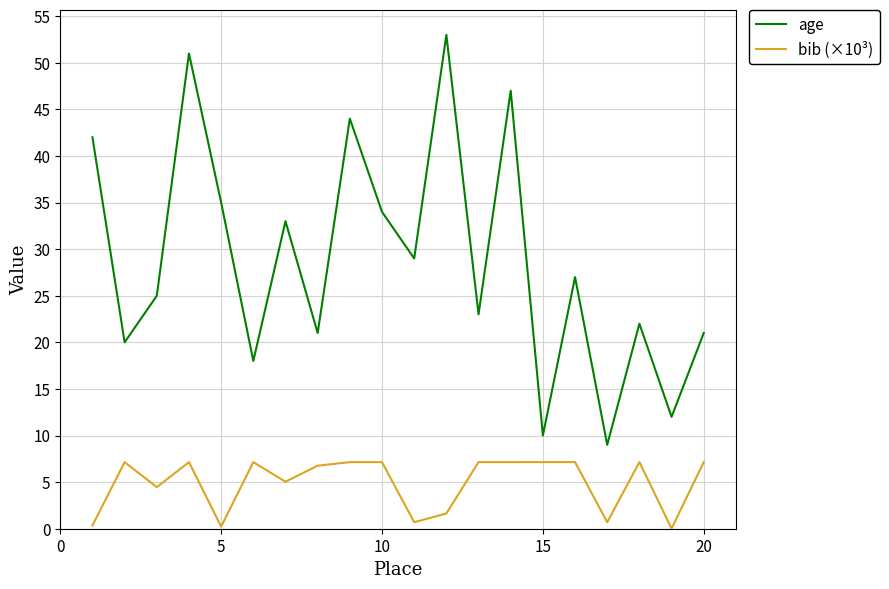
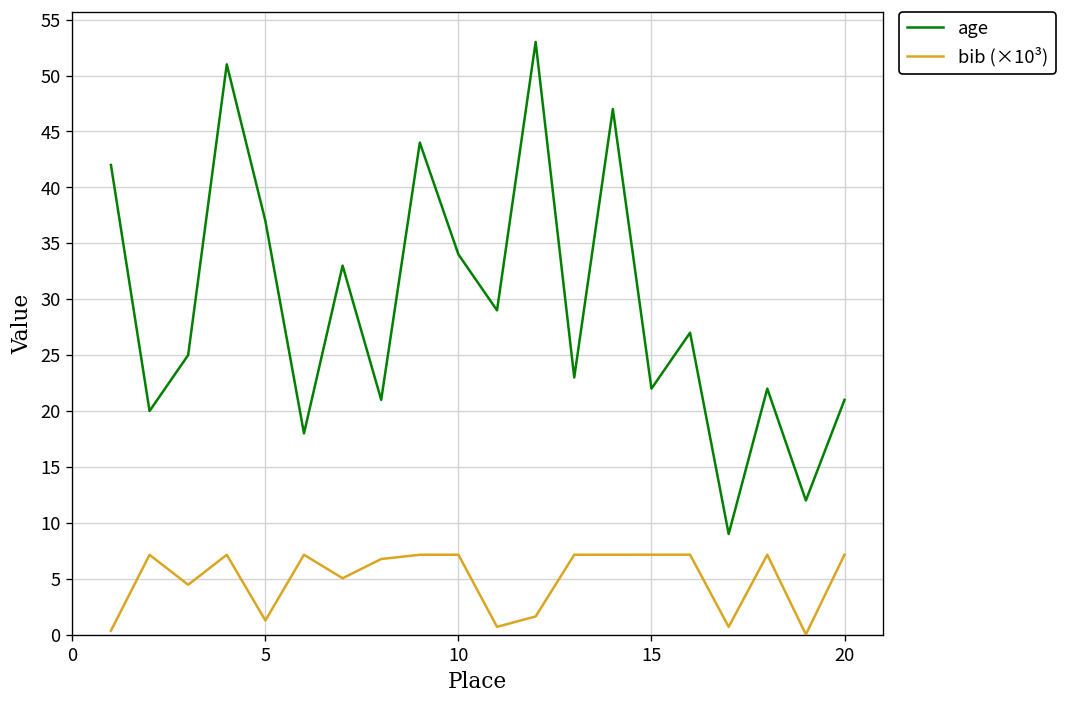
age, 5: 35 -> 37
bib (×10³), 5: 0 -> 1
age, 15: 10 -> 22
